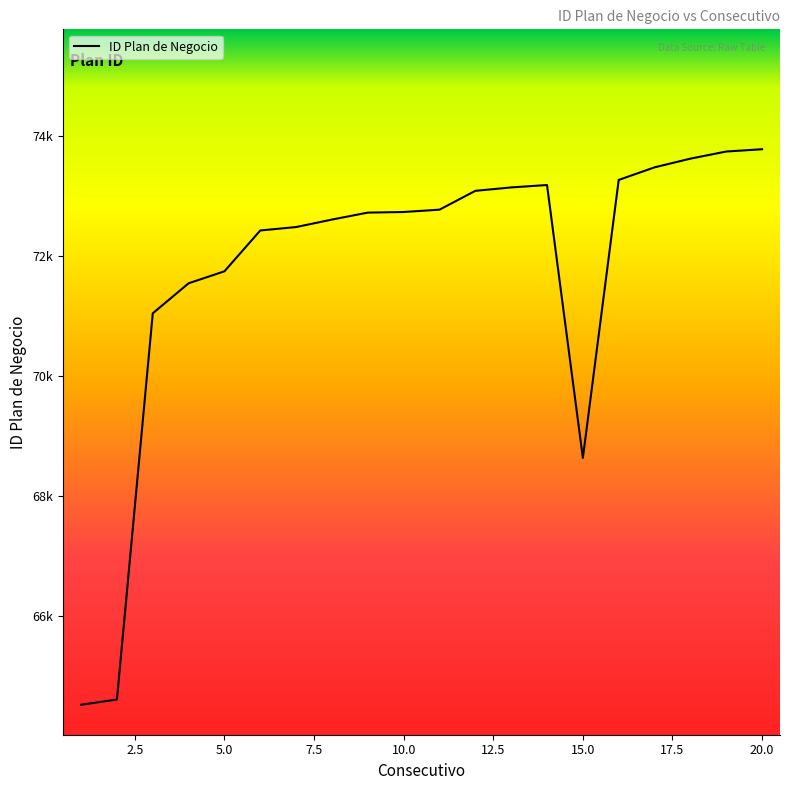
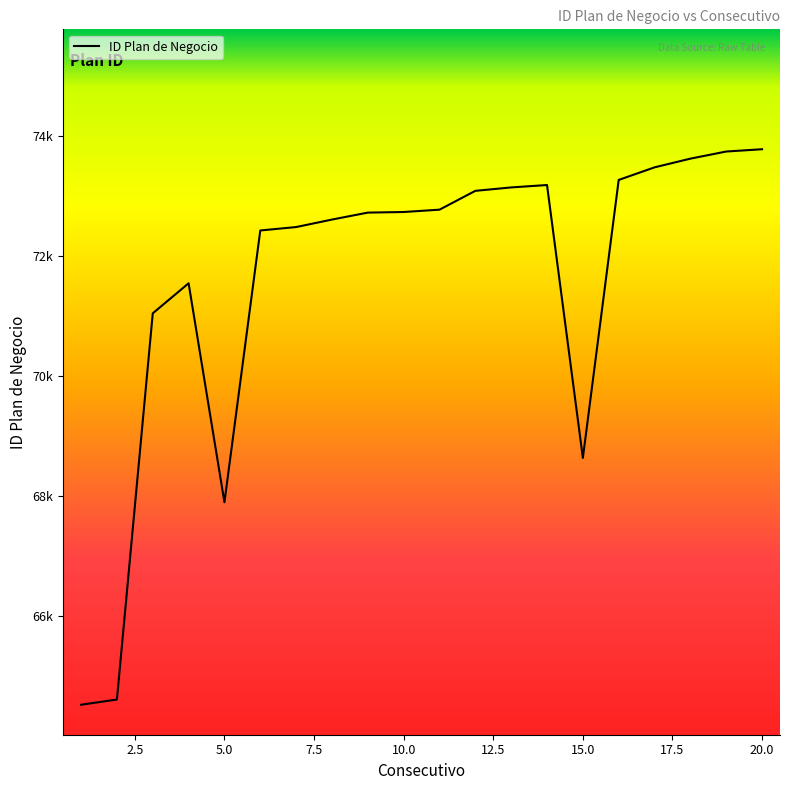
5.0: 71700 -> 67900
